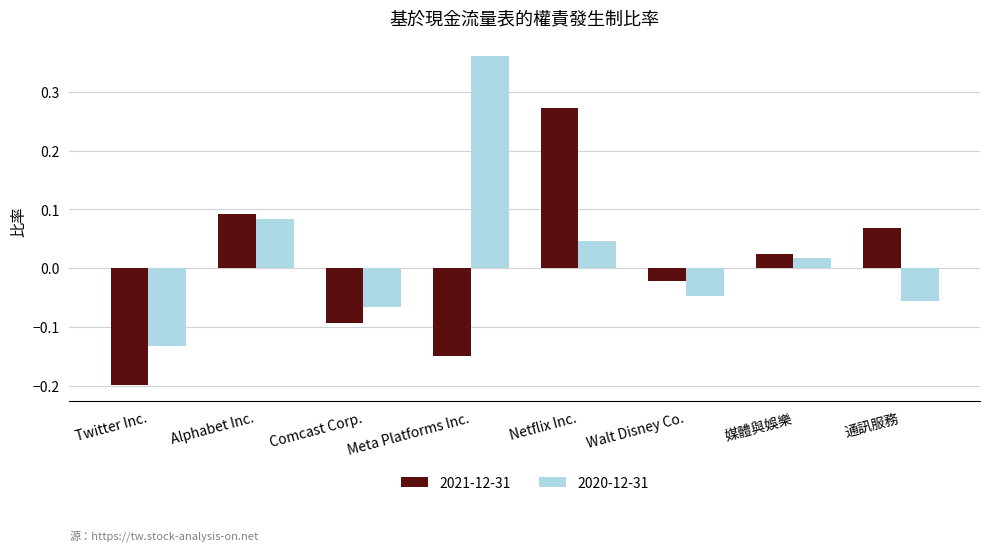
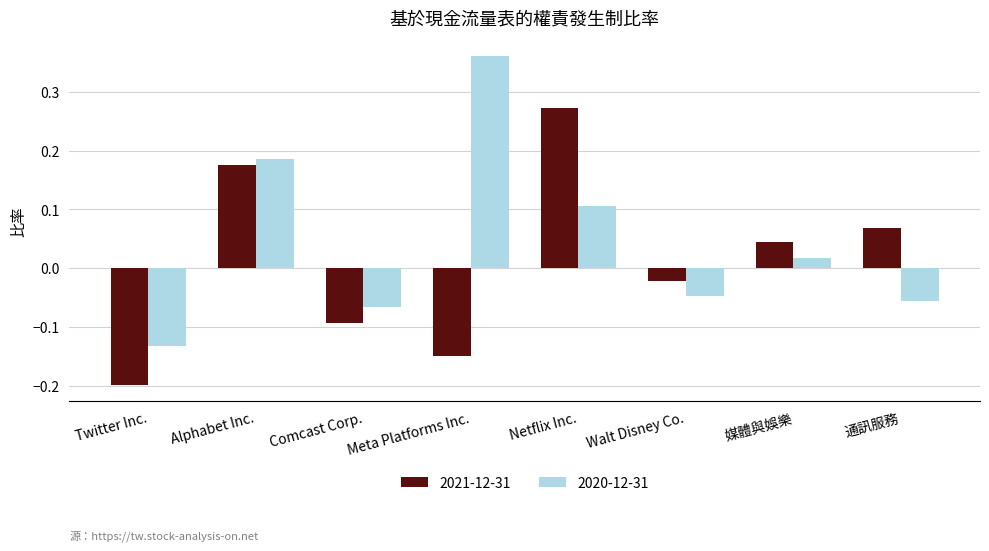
2021-12-31, Alphabet Inc.: 0.09 -> 0.17
2020-12-31, Alphabet Inc.: 0.08 -> 0.19
2020-12-31, Netflix Inc.: 0.05 -> 0.11
2021-12-31, 媒體與娛樂: 0.02 -> 0.04
